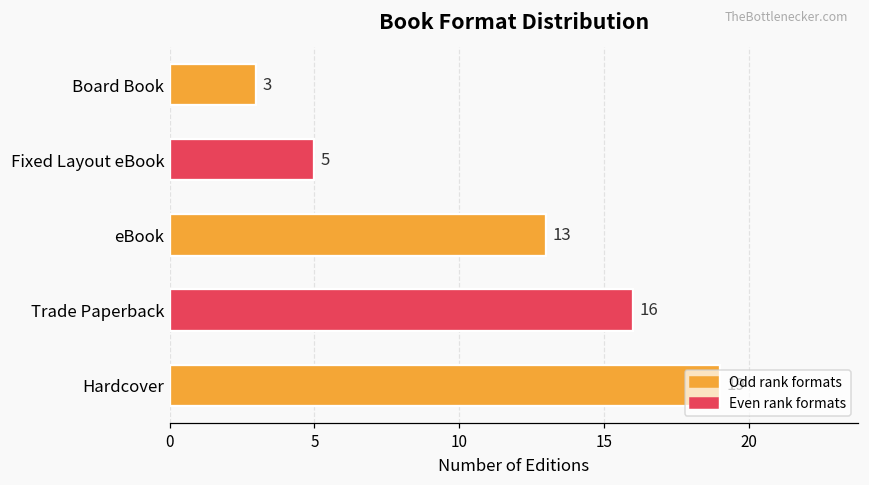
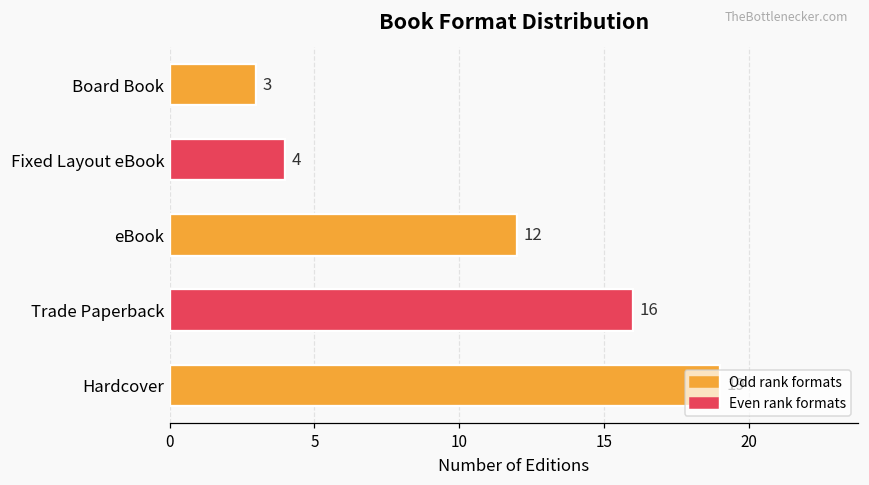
Fixed Layout eBook: 5 -> 4
eBook: 13 -> 12
